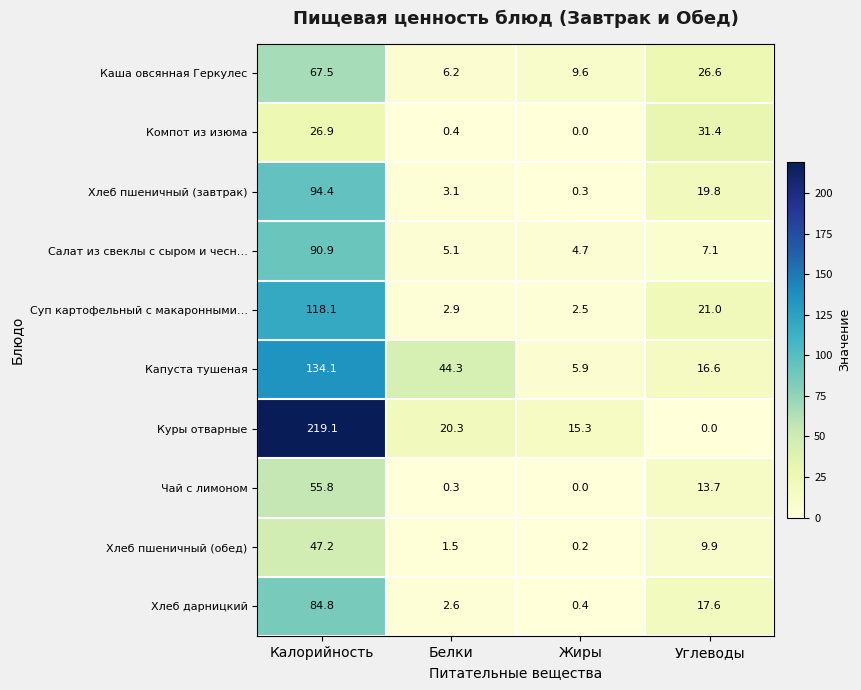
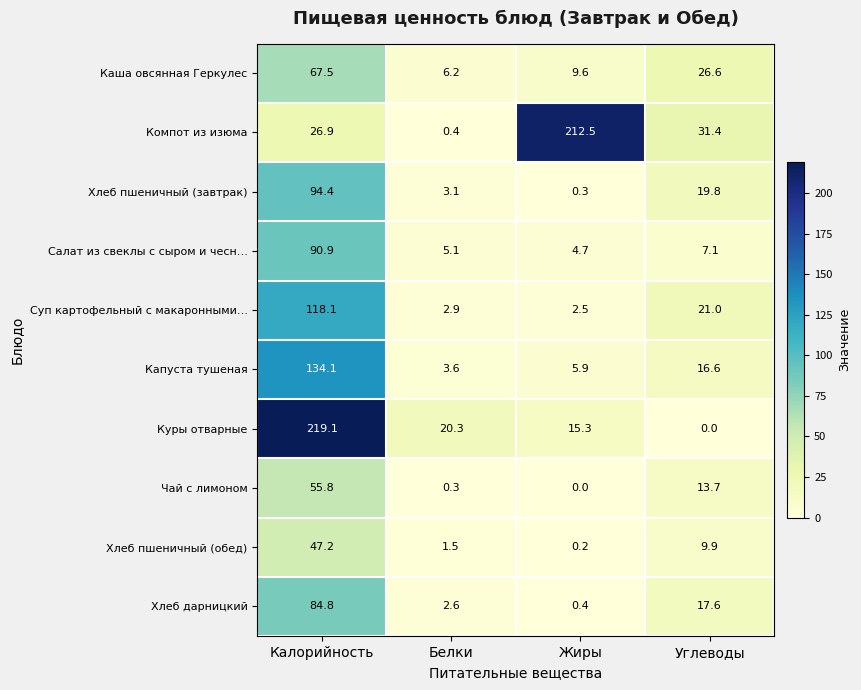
Компот из изюма, Жиры: 0.0 -> 212.5
Капуста тушеная, Белки: 44.3 -> 3.6
